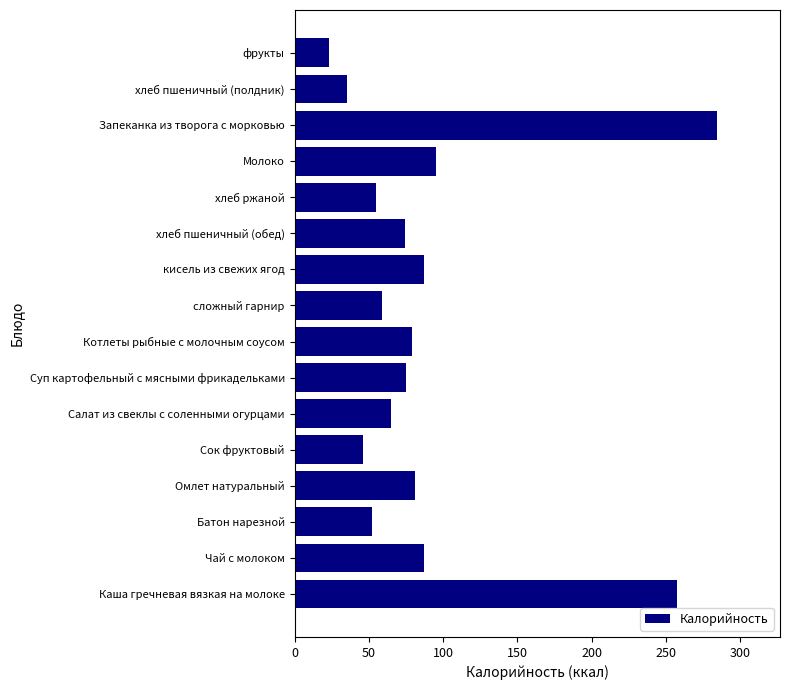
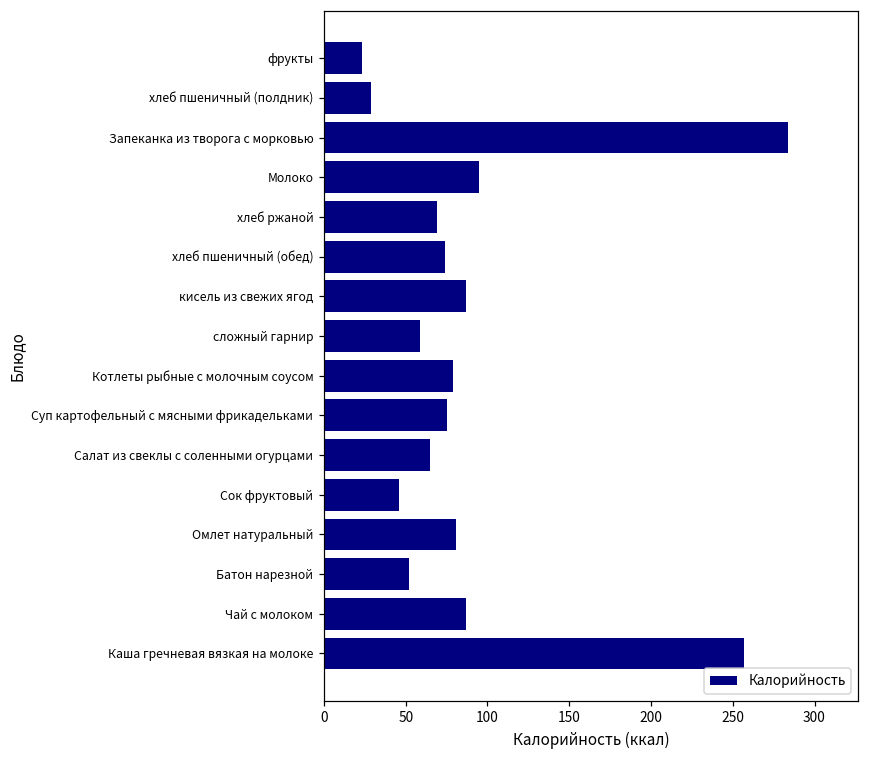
хлеб пшеничный (полдник): 35 -> 29
хлеб ржаной: 55 -> 69
